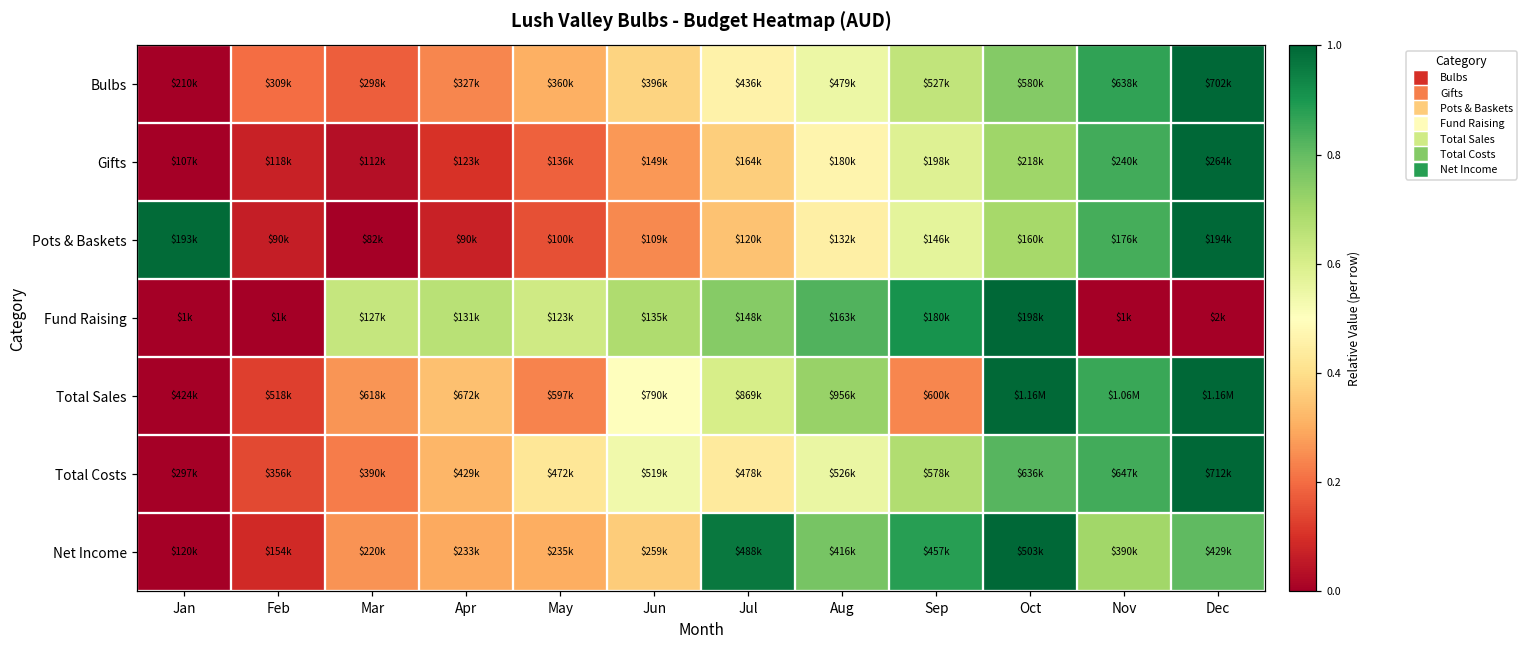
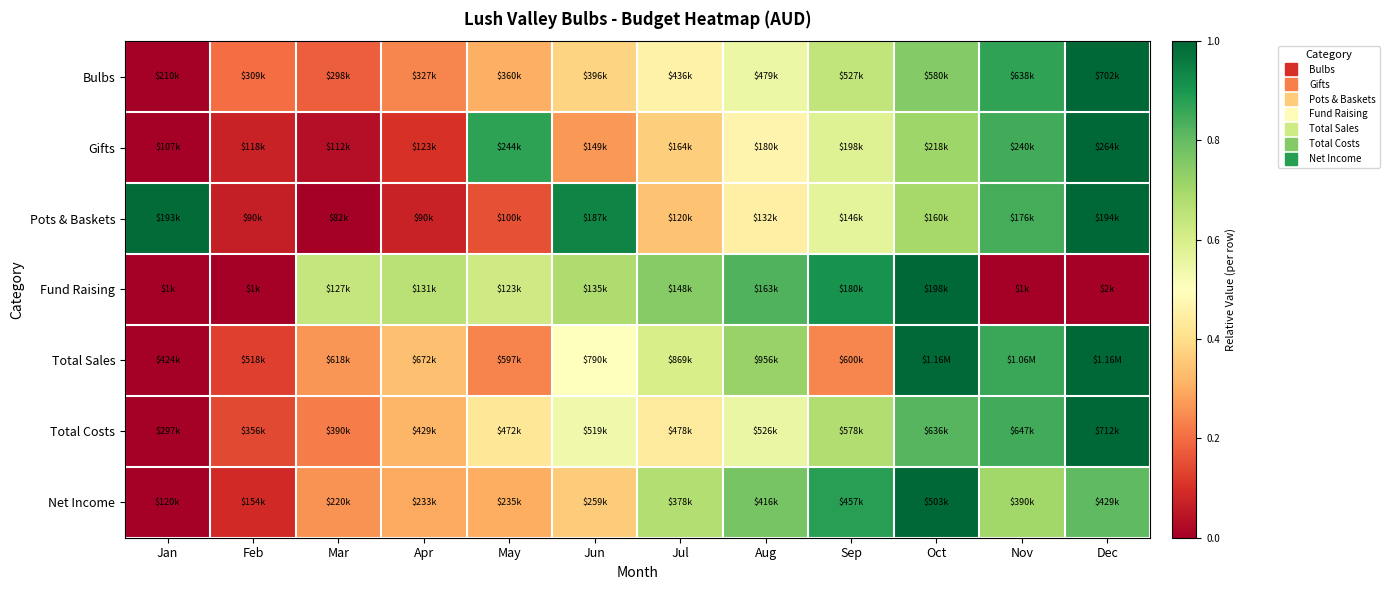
Gifts, May: $136k -> $244k
Pots & Baskets, Jun: $109k -> $187k
Net Income, Jul: $488k -> $378k
